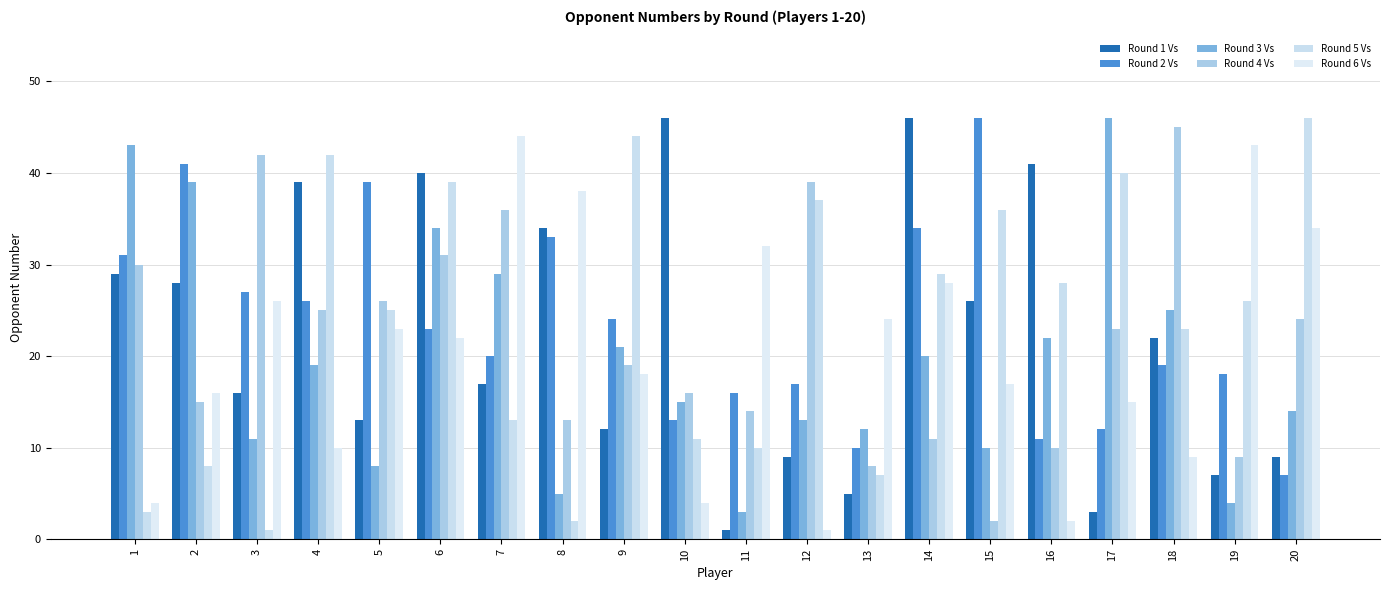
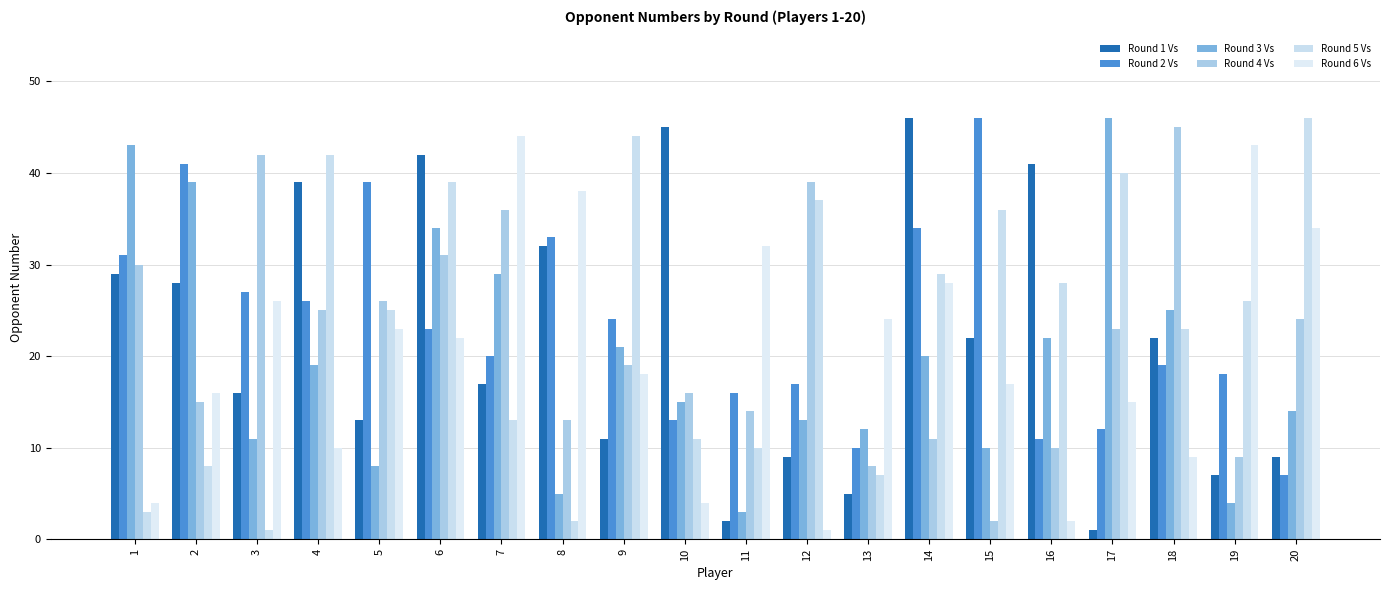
Round 1 Vs, 6: 40 -> 42
Round 1 Vs, 8: 34 -> 32
Round 1 Vs, 9: 12 -> 11
Round 1 Vs, 10: 46 -> 45
Round 1 Vs, 11: 1 -> 2
Round 1 Vs, 15: 26 -> 22
Round 1 Vs, 17: 3 -> 1
